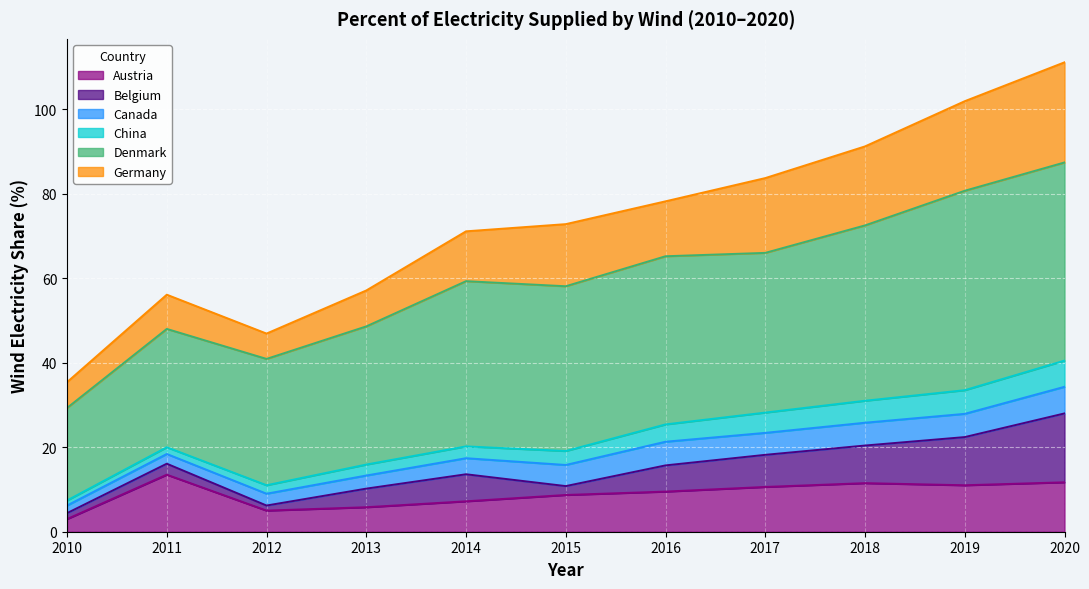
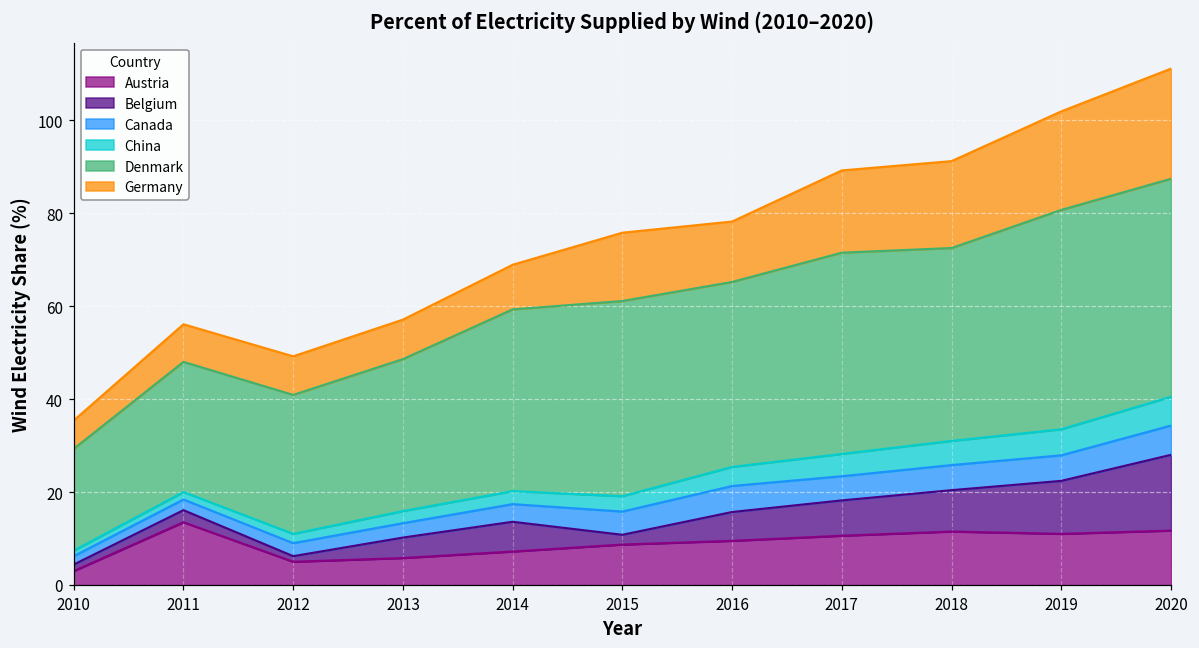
Germany, 2012: 6 -> 8
Germany, 2014: 12 -> 10
Denmark, 2015: 39 -> 42
Denmark, 2017: 38 -> 43
